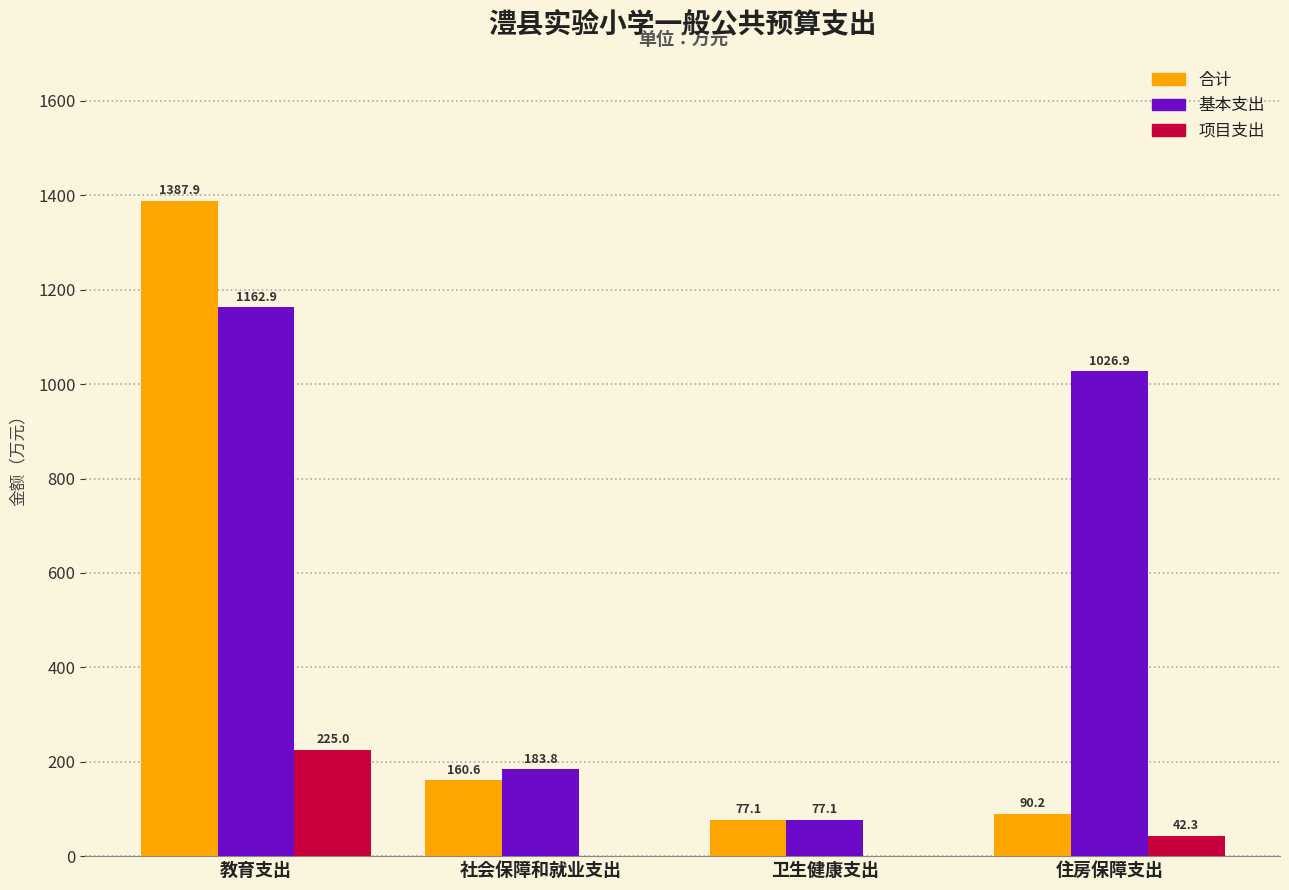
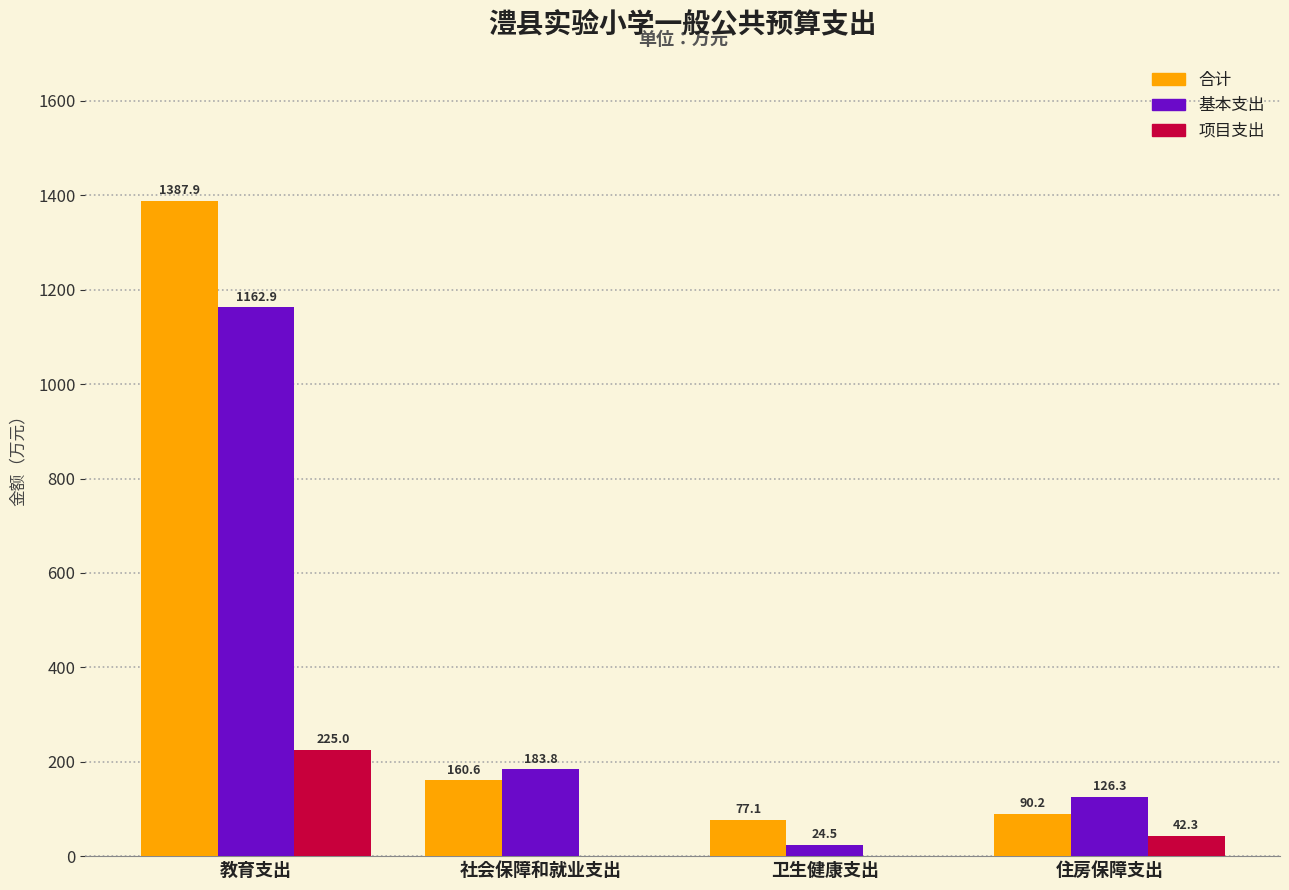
基本支出, 卫生健康支出: 77.1 -> 24.5
基本支出, 住房保障支出: 1026.9 -> 126.3
